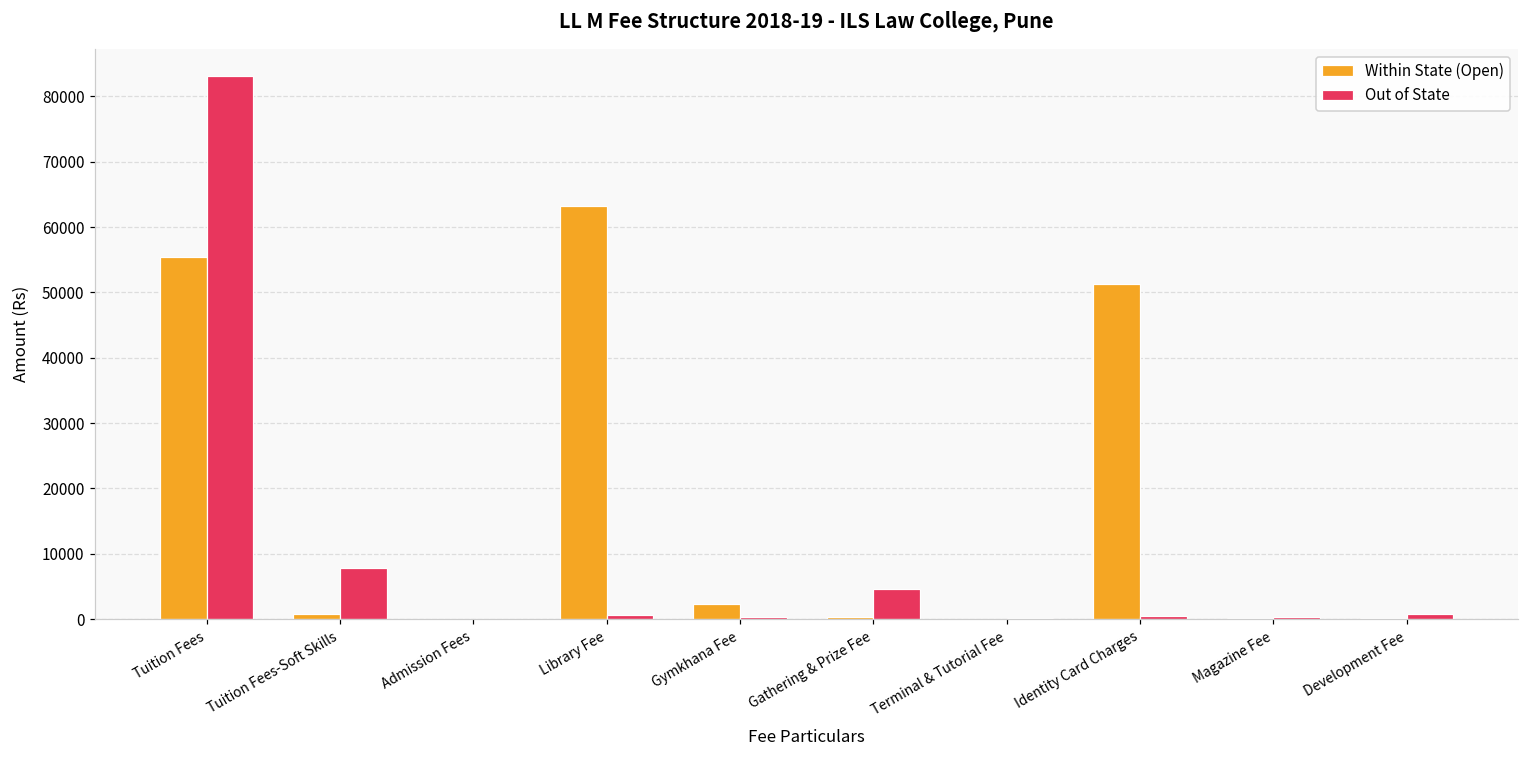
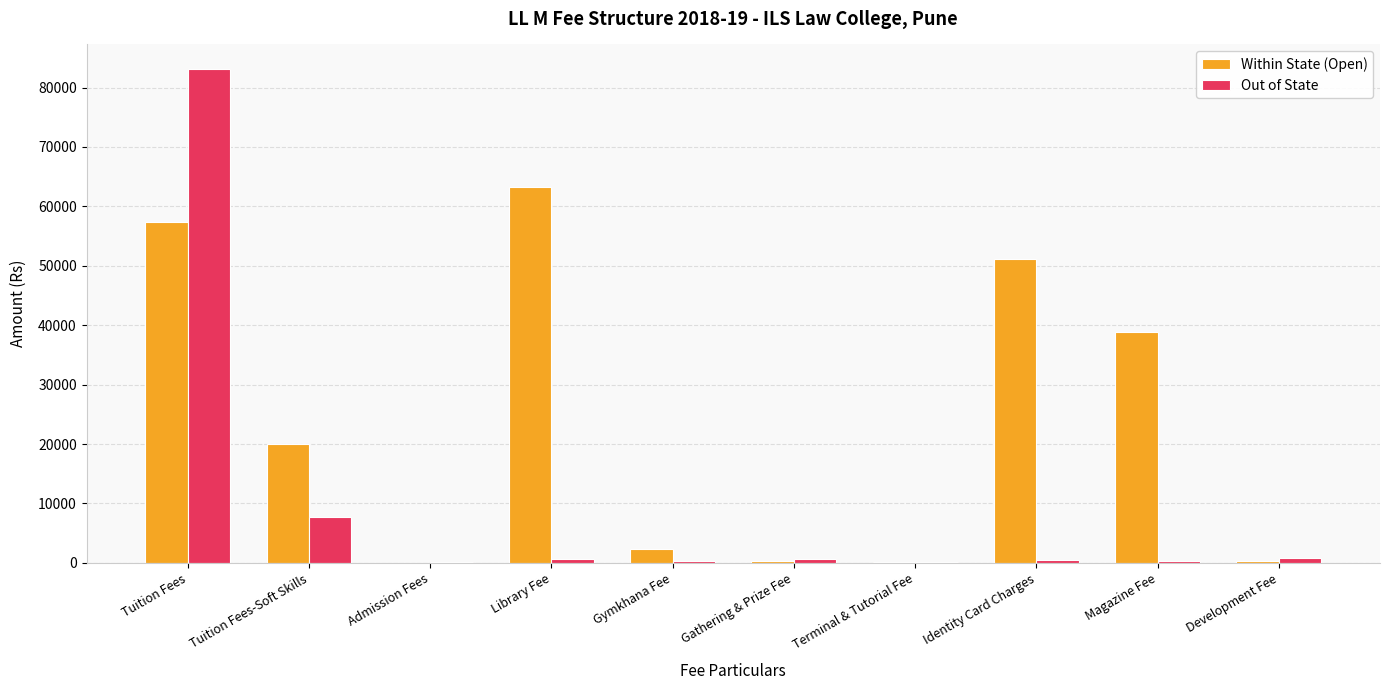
Within State (Open), Tuition Fees: 55000 -> 57000
Within State (Open), Tuition Fees-Soft Skills: 1000 -> 20000
Out of State, Gathering & Prize Fee: 5000 -> 1000
Within State (Open), Magazine Fee: 0 -> 39000
